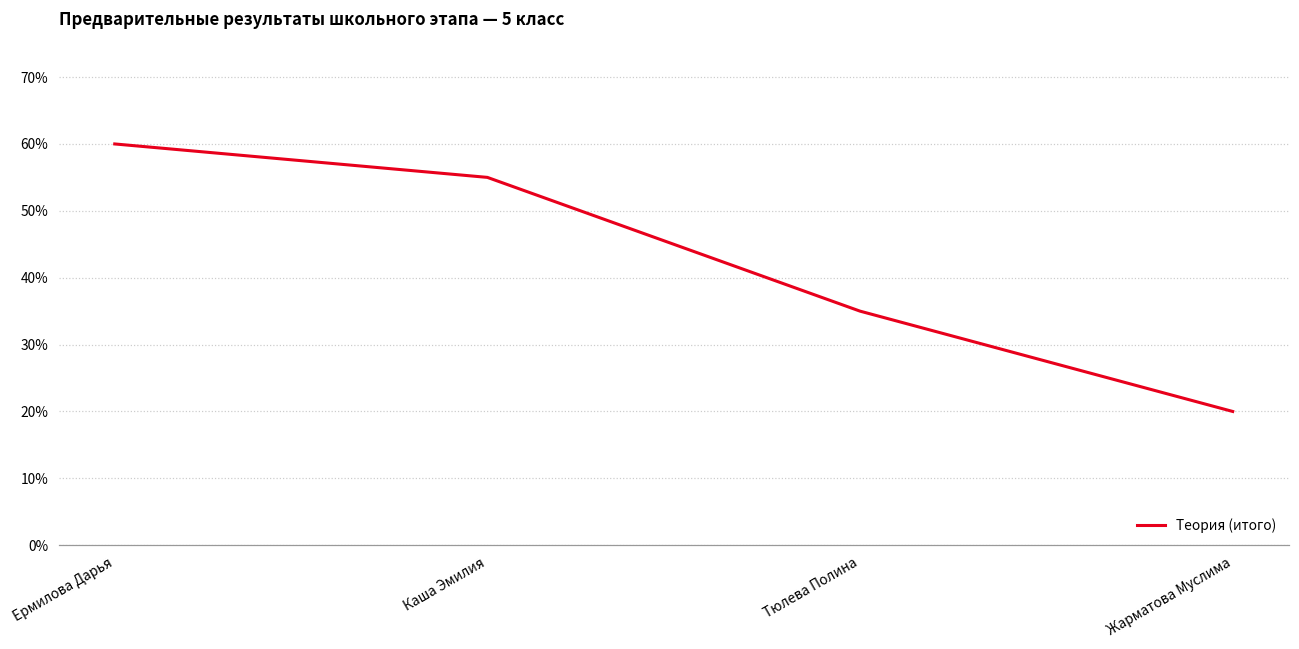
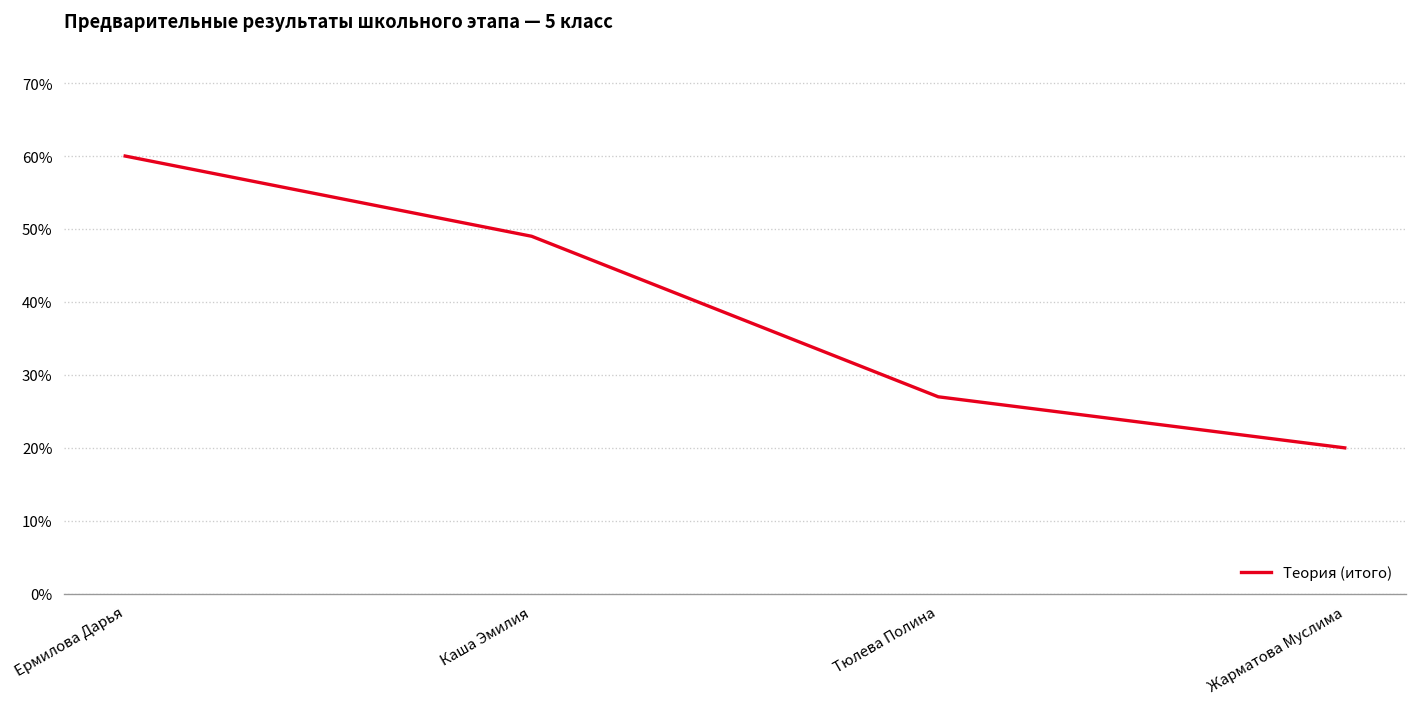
Каша Эмилия: 55% -> 49%
Тюлева Полина: 35% -> 27%
